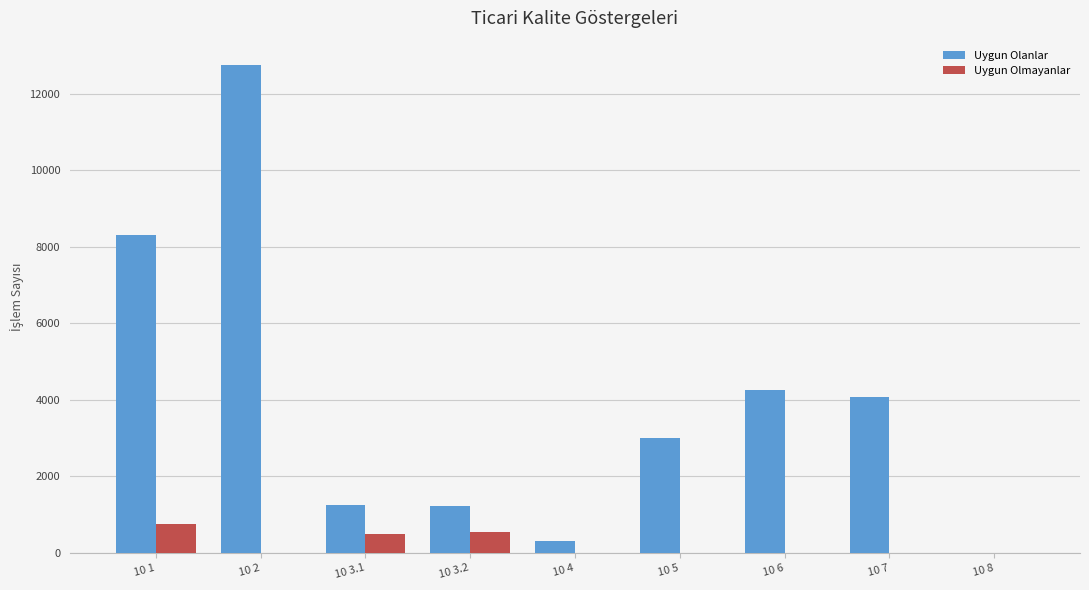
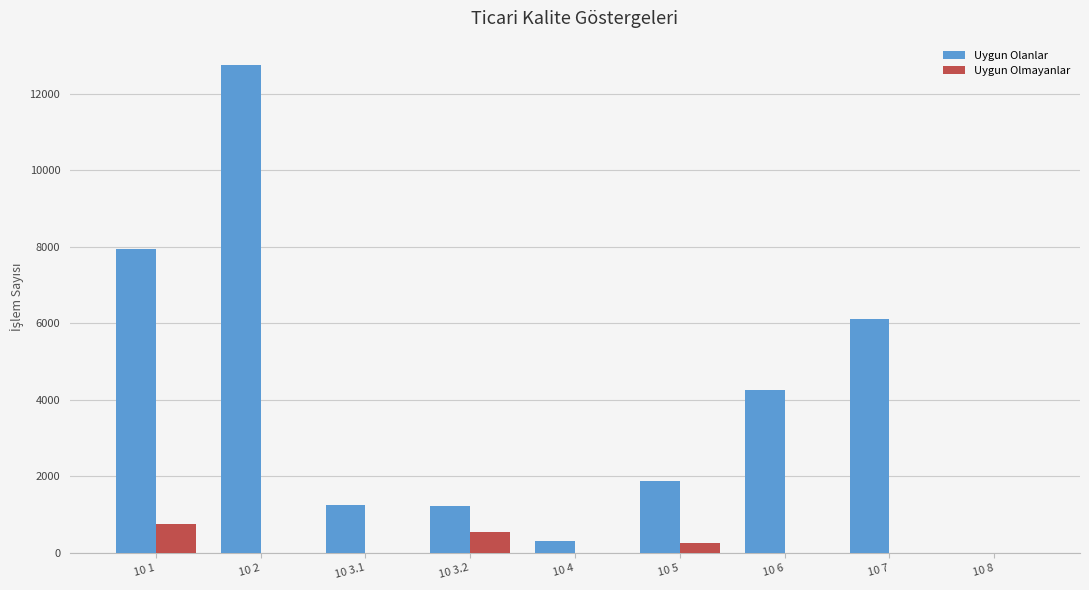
Uygun Olanlar, 10 1: 8300 -> 7900
Uygun Olmayanlar, 10 3.1: 500 -> 0
Uygun Olanlar, 10 5: 3000 -> 1900
Uygun Olmayanlar, 10 5: 0 -> 200
Uygun Olanlar, 10 7: 4100 -> 6100
